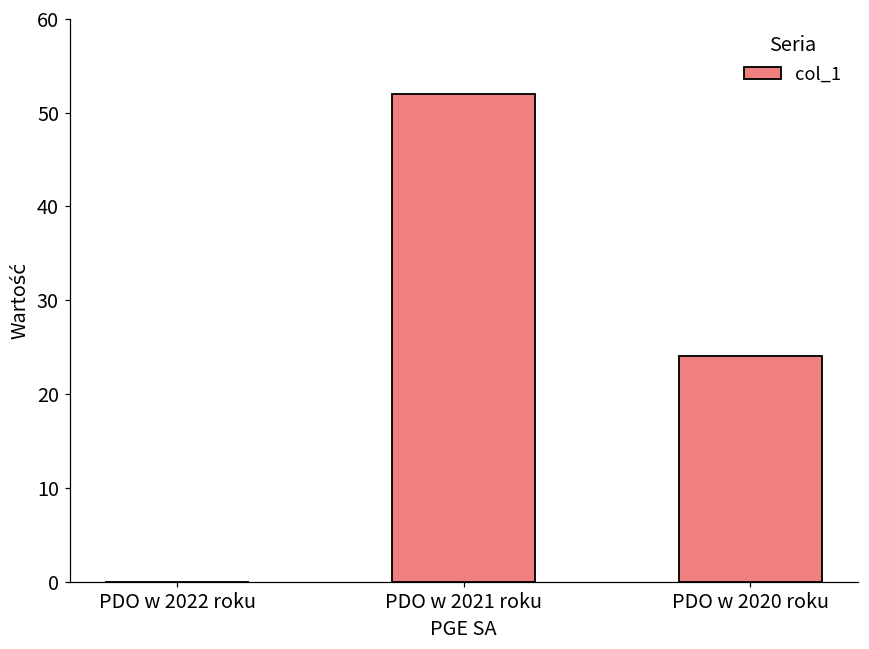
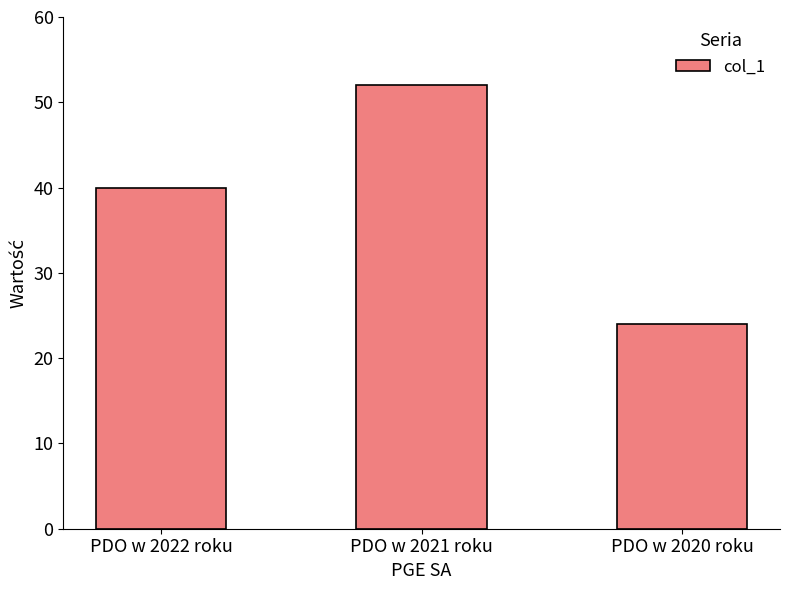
PDO w 2022 roku: 0 -> 40
